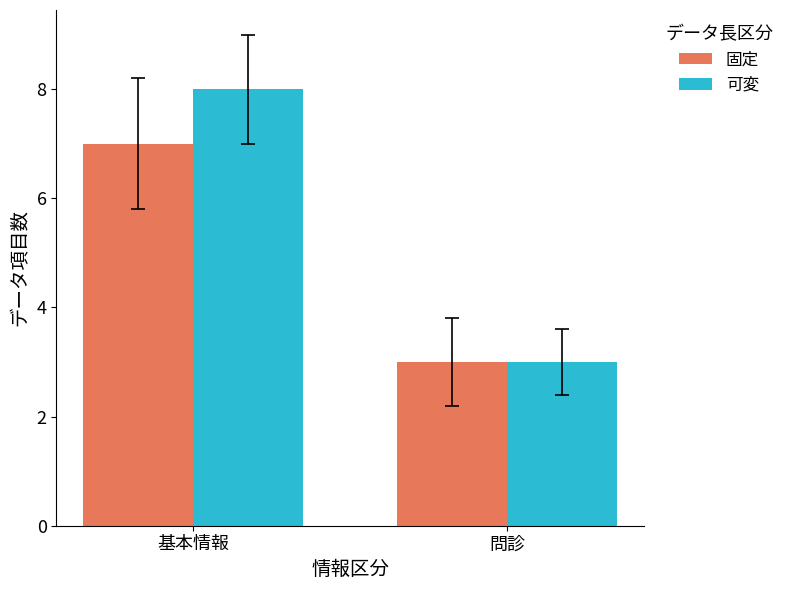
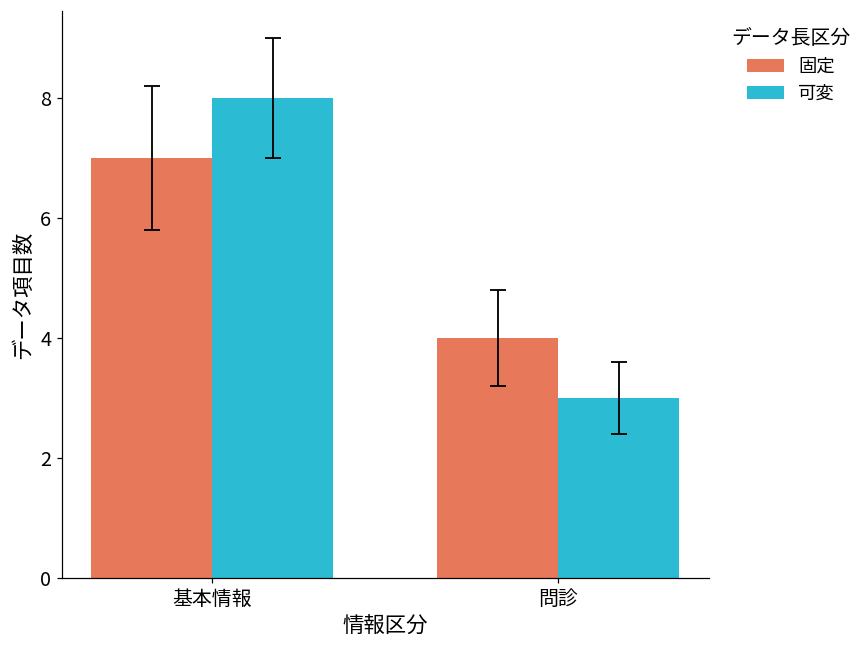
固定, 問診: 3 -> 4
